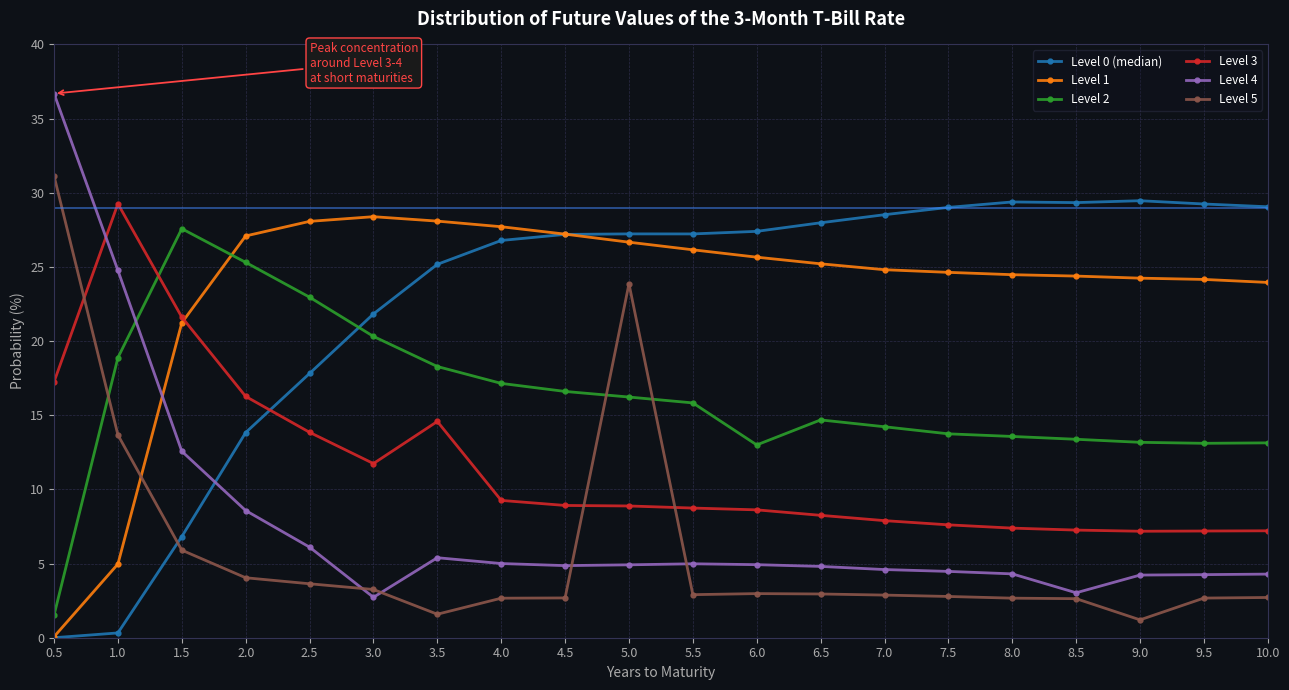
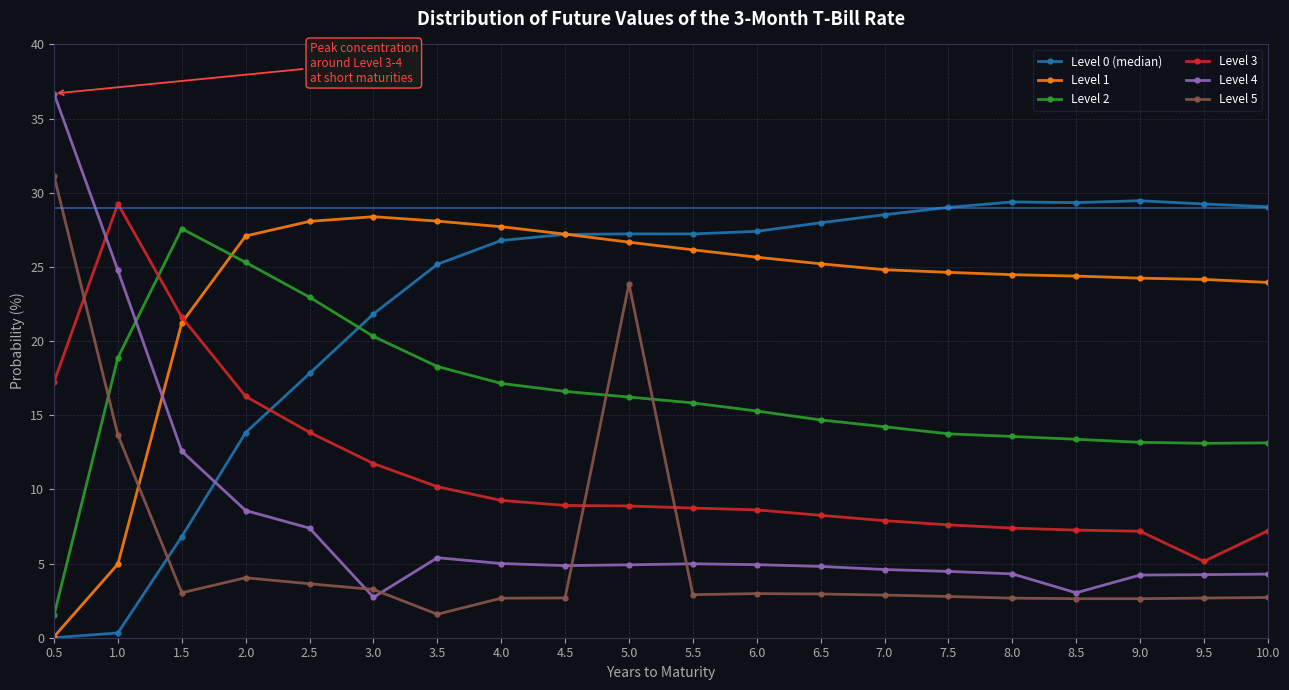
Level 5, 1.5: 5.9 -> 3.0
Level 4, 2.5: 6.1 -> 7.4
Level 3, 3.5: 14.6 -> 10.2
Level 2, 6.0: 13.0 -> 15.3
Level 5, 9.0: 1.2 -> 2.6
Level 3, 9.5: 7.2 -> 5.1
